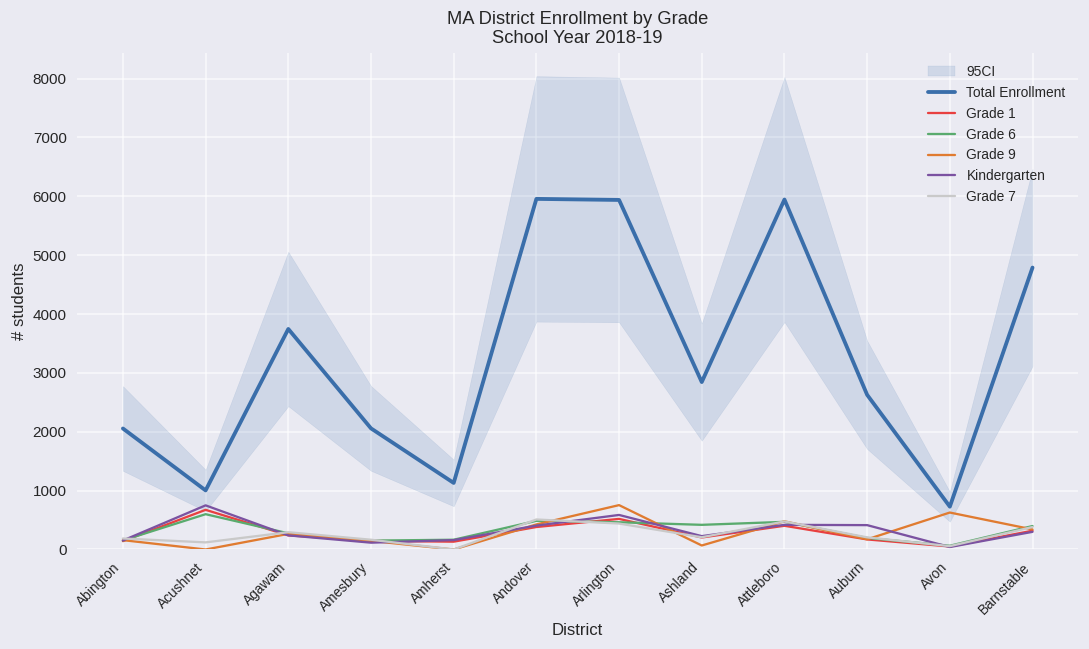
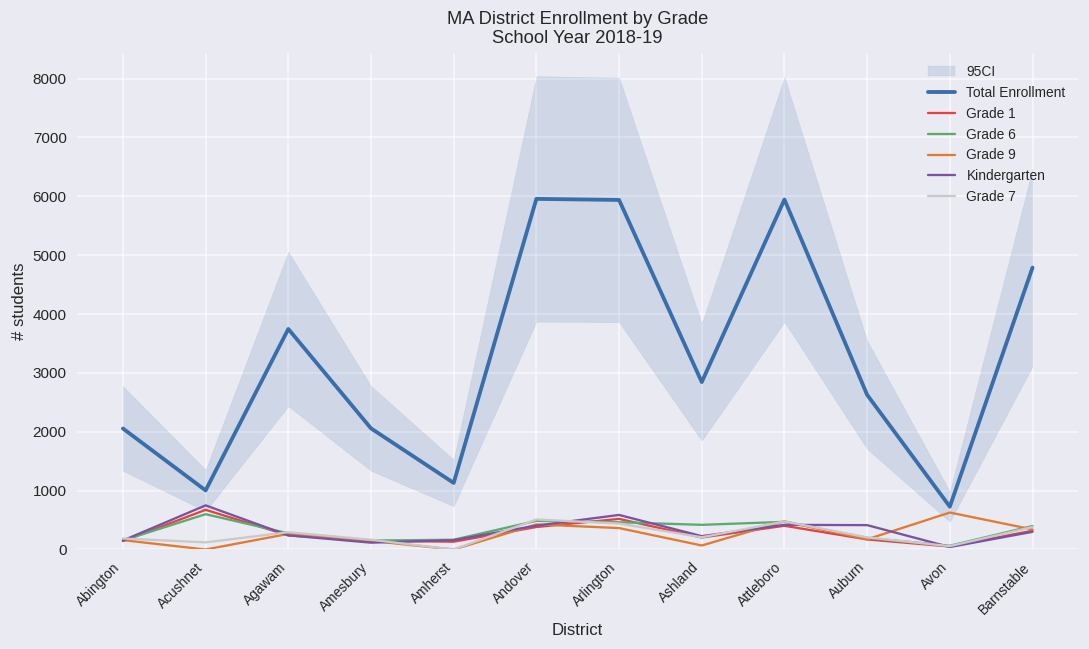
Grade 9, Arlington: 800 -> 400
